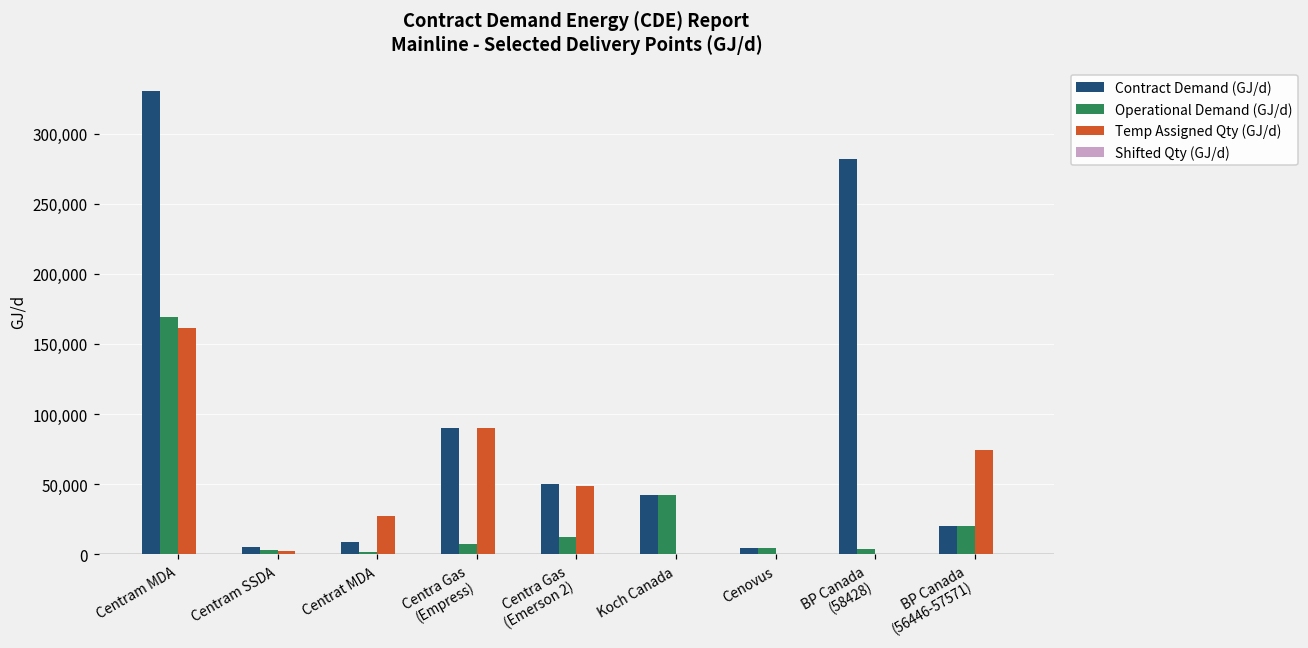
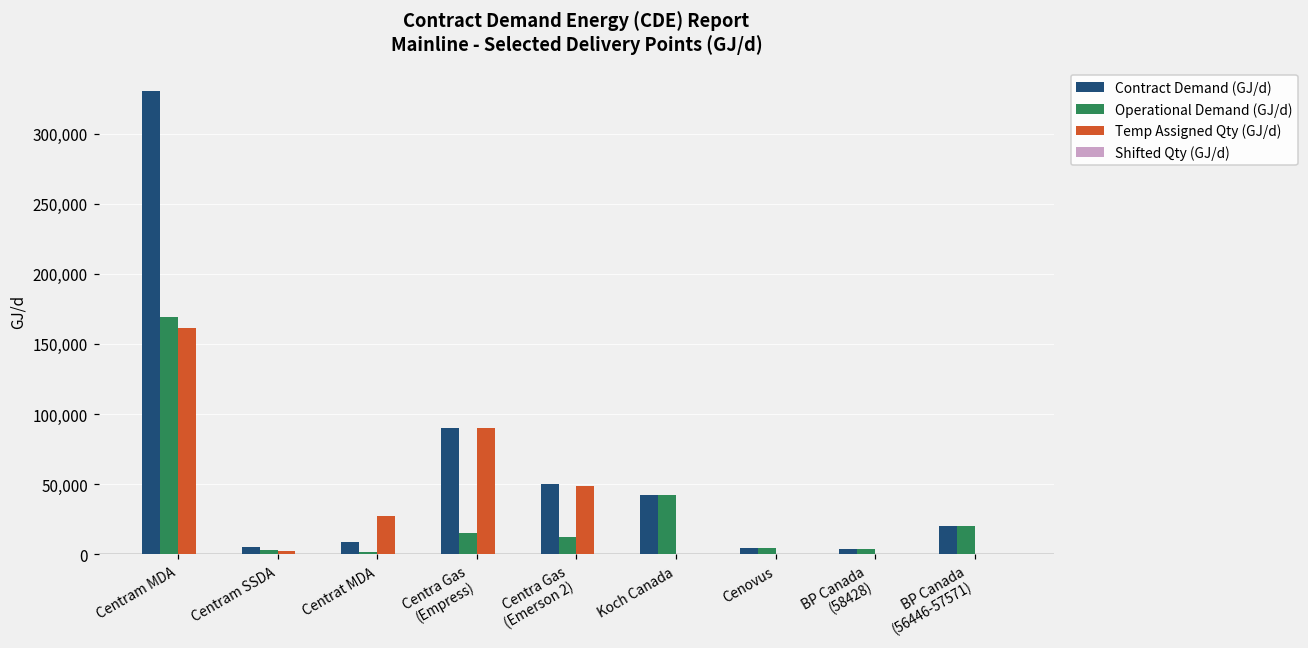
Operational Demand (GJ/d), Centra Gas (Empress): 8,000 -> 15,000
Contract Demand (GJ/d), BP Canada (58428): 282,000 -> 4,000
Temp Assigned Qty (GJ/d), BP Canada (56446-57571): 74,000 -> 0
